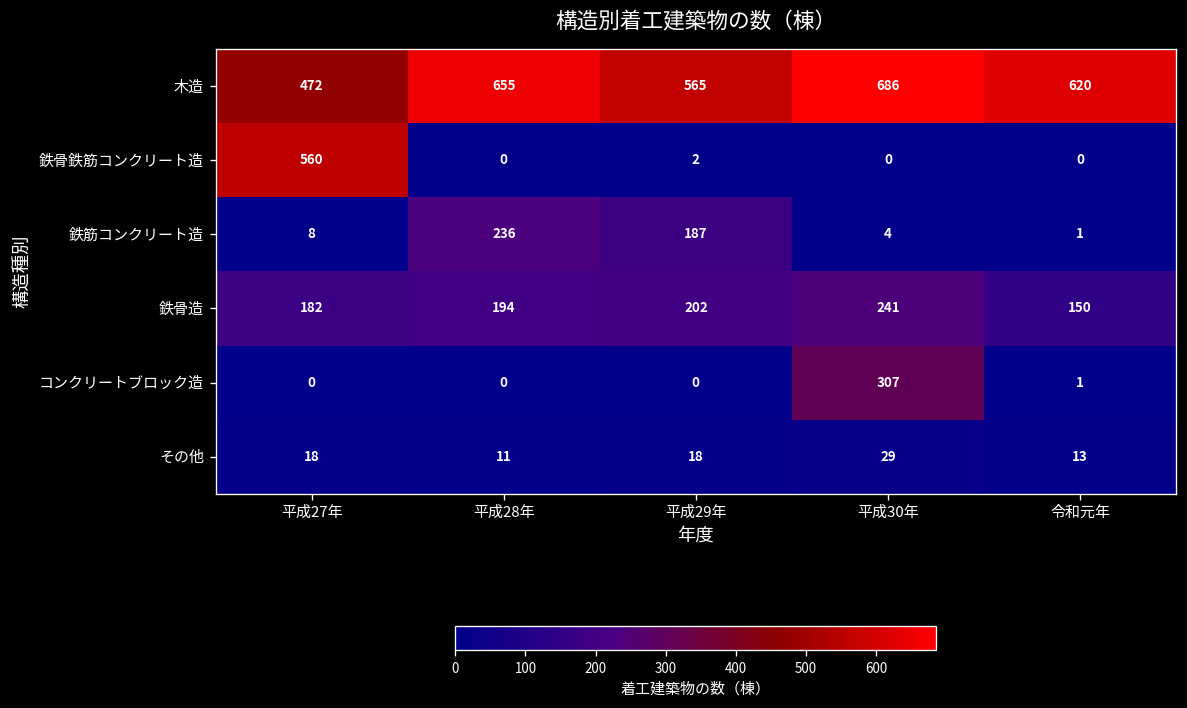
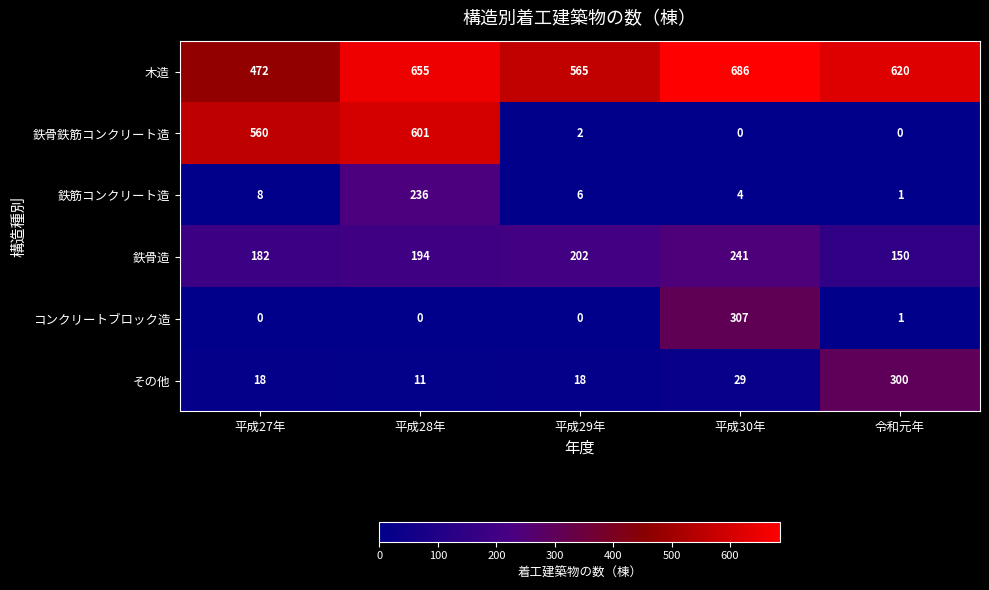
鉄骨鉄筋コンクリート造, 平成28年: 0 -> 601
鉄筋コンクリート造, 平成29年: 187 -> 6
その他, 令和元年: 13 -> 300
